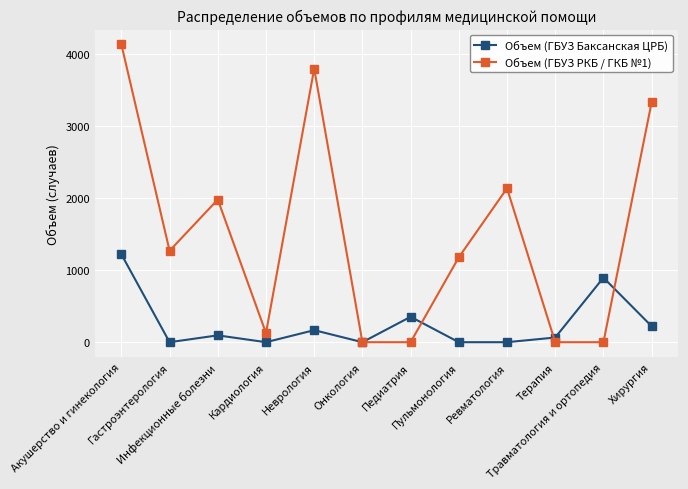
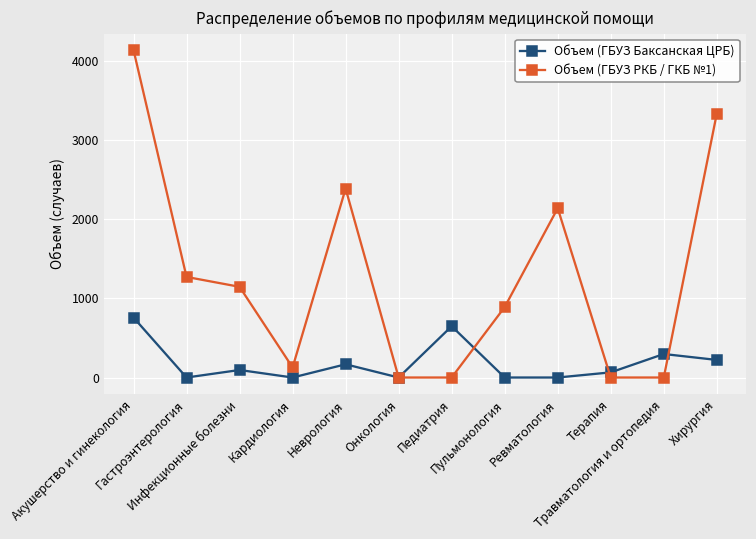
Объем (ГБУЗ Баксанская ЦРБ), Акушерство и гинекология: 1200 -> 800
Объем (ГБУЗ РКБ / ГКБ №1), Инфекционные болезни: 2000 -> 1100
Объем (ГБУЗ РКБ / ГКБ №1), Неврология: 3800 -> 2400
Объем (ГБУЗ Баксанская ЦРБ), Педиатрия: 400 -> 600
Объем (ГБУЗ РКБ / ГКБ №1), Пульмонология: 1200 -> 900
Объем (ГБУЗ Баксанская ЦРБ), Травматология и ортопедия: 900 -> 300
